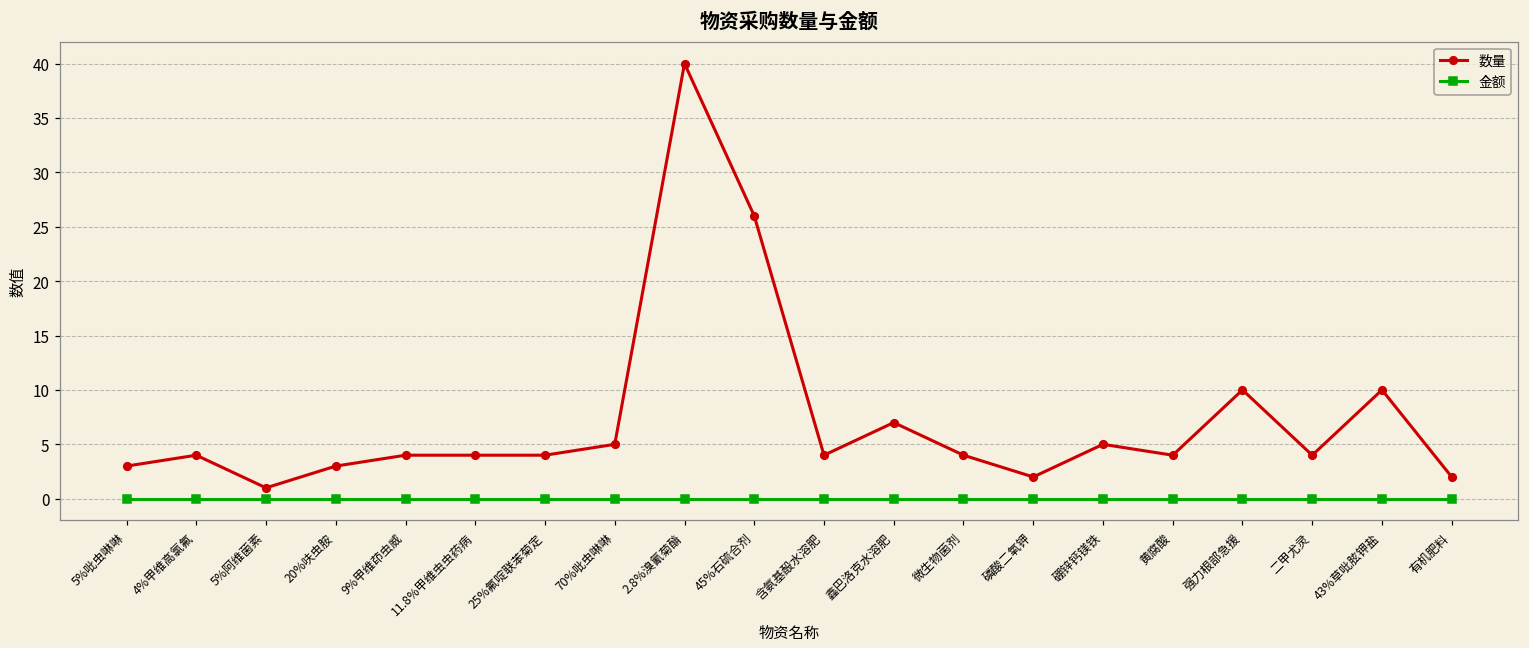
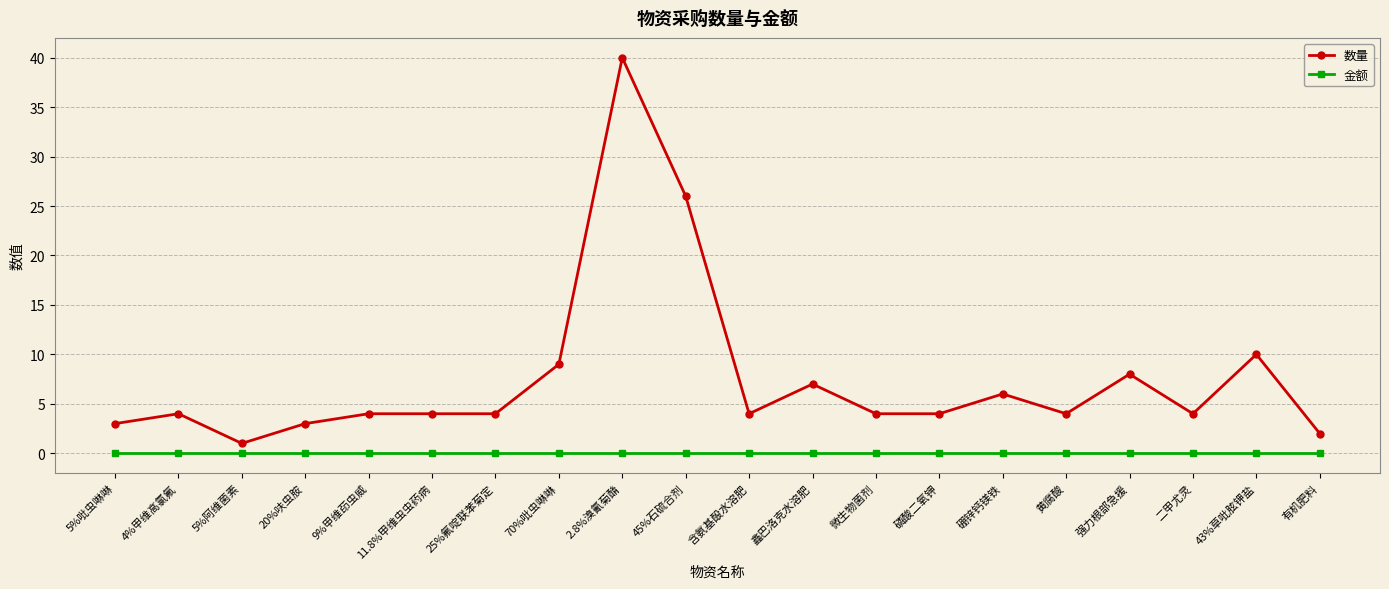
数量, 70%吡虫啉啉: 5 -> 9
数量, 磷酸二氧钾: 2 -> 4
数量, 硼锌钙镁铁: 5 -> 6
数量, 强力根部急援: 10 -> 8
